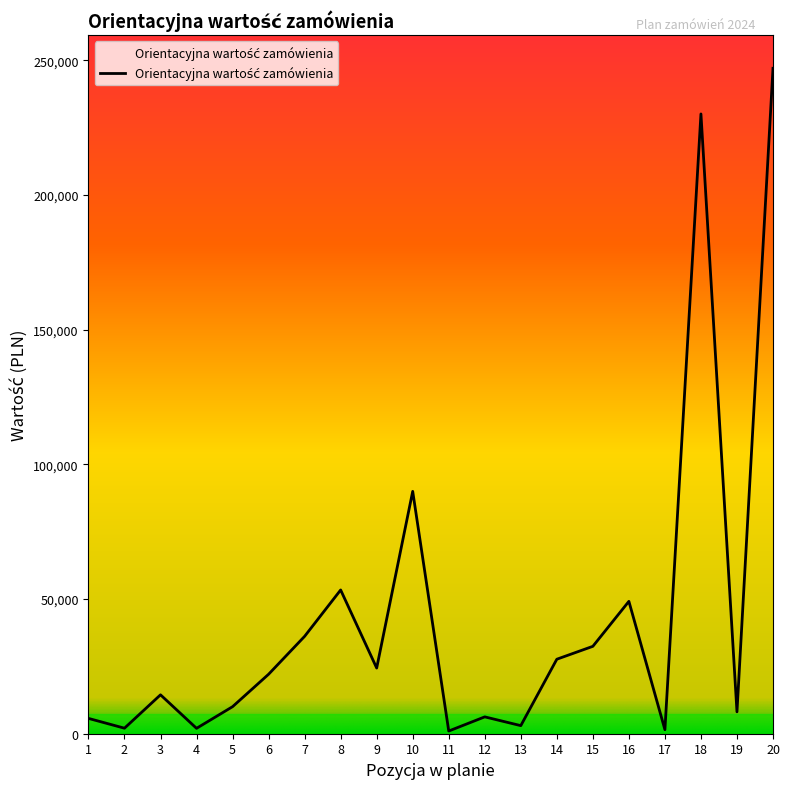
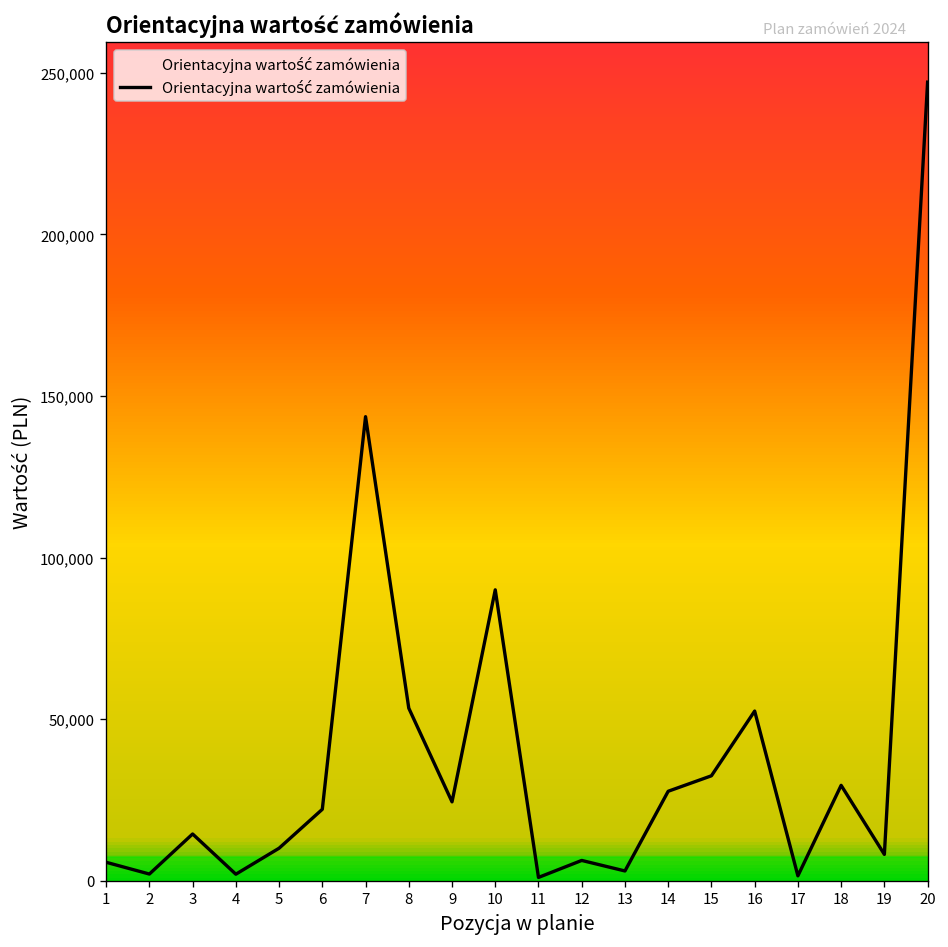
7: 36,000 -> 144,000
16: 49,000 -> 52,000
18: 230,000 -> 30,000
